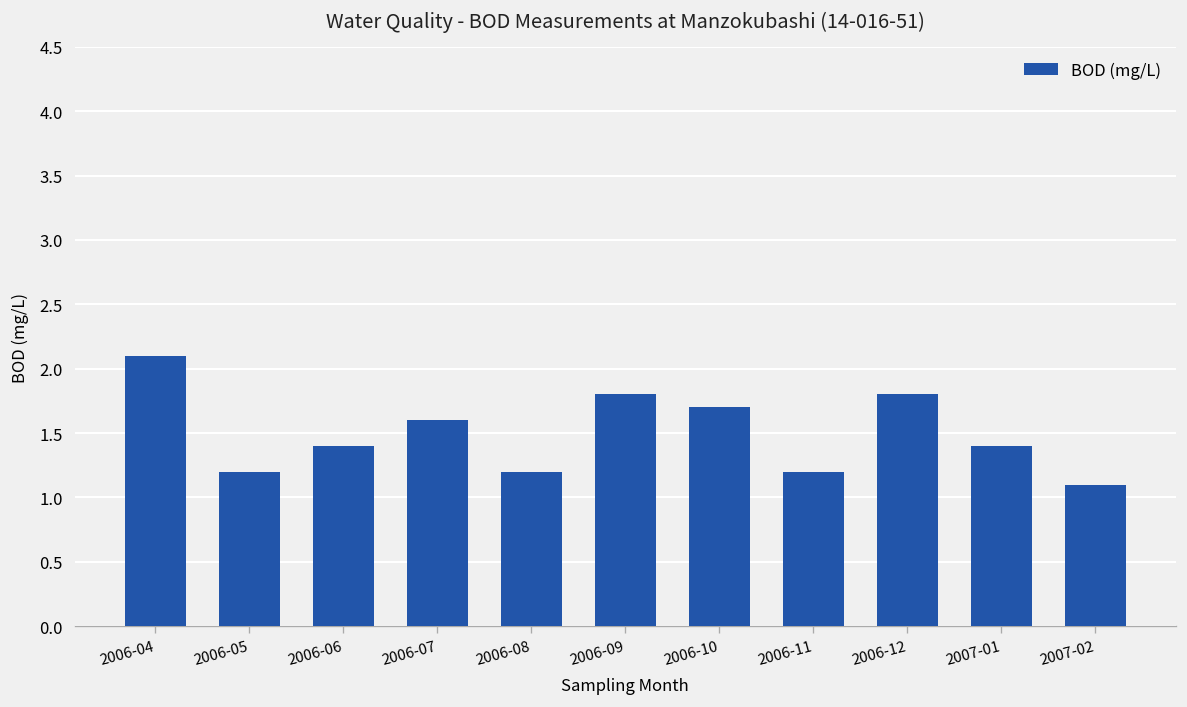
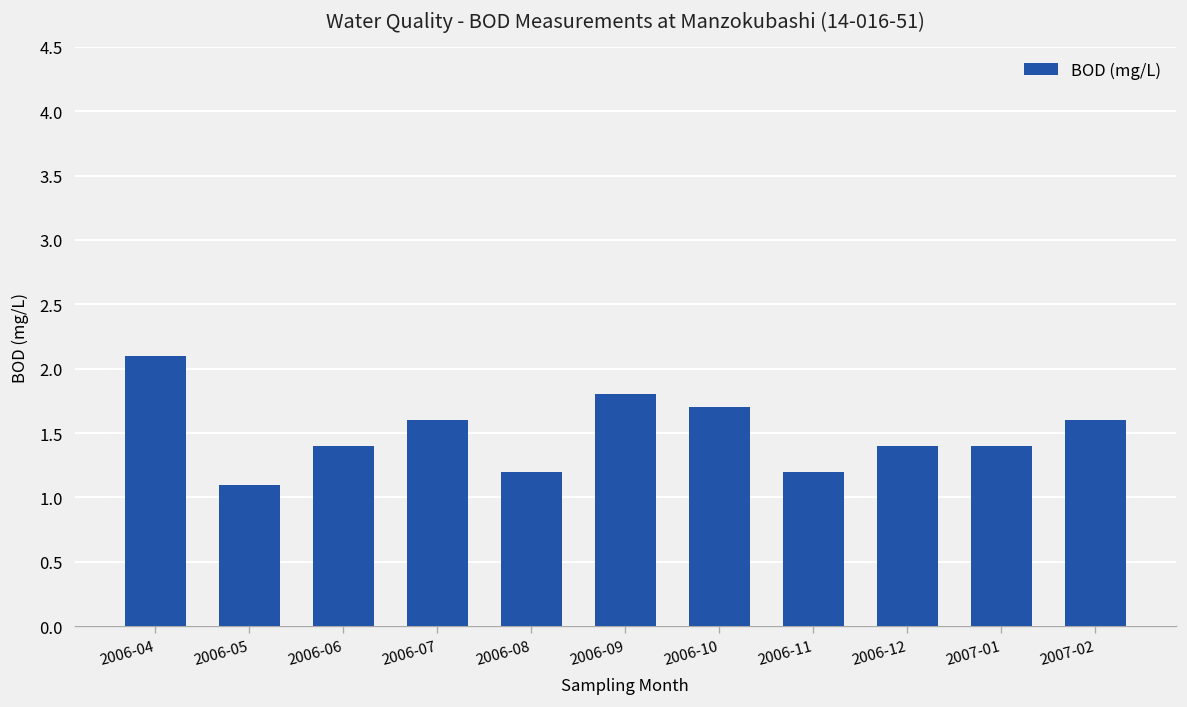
2006-05: 1.2 -> 1.1
2006-12: 1.8 -> 1.4
2007-02: 1.1 -> 1.6
